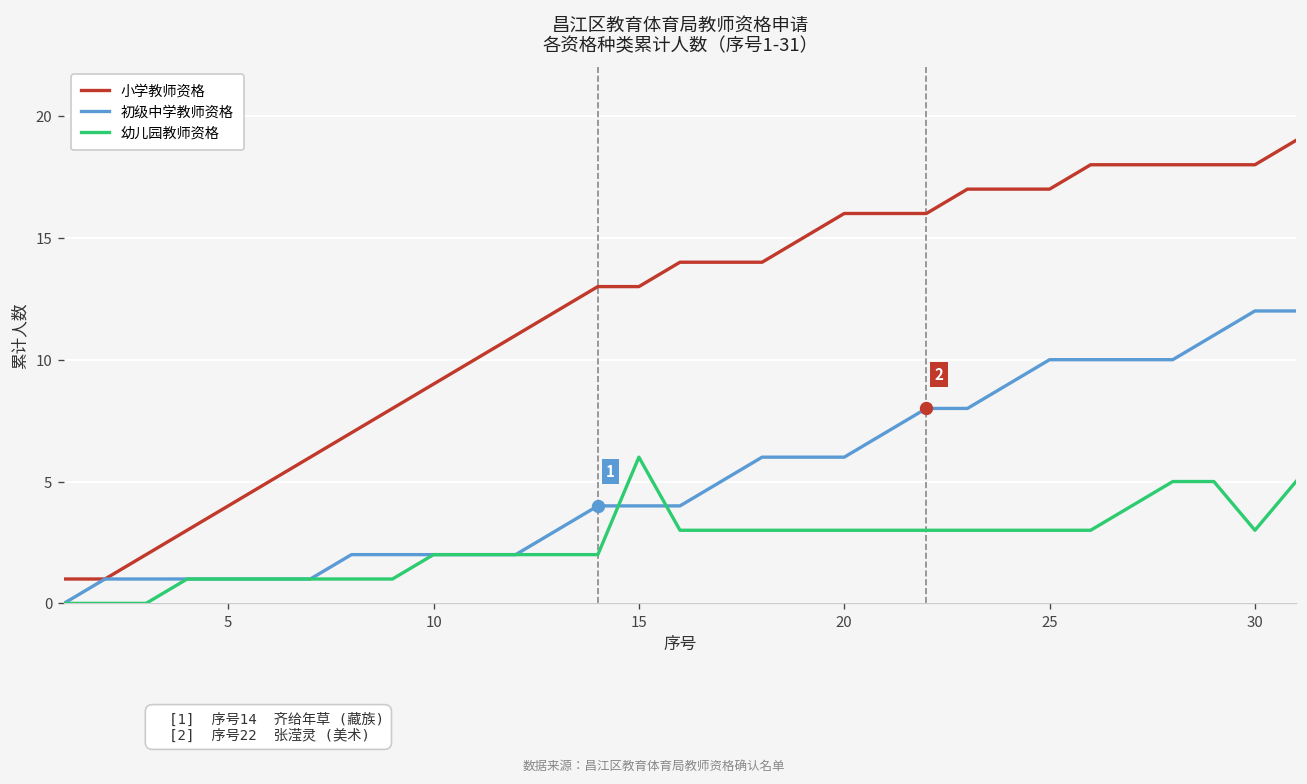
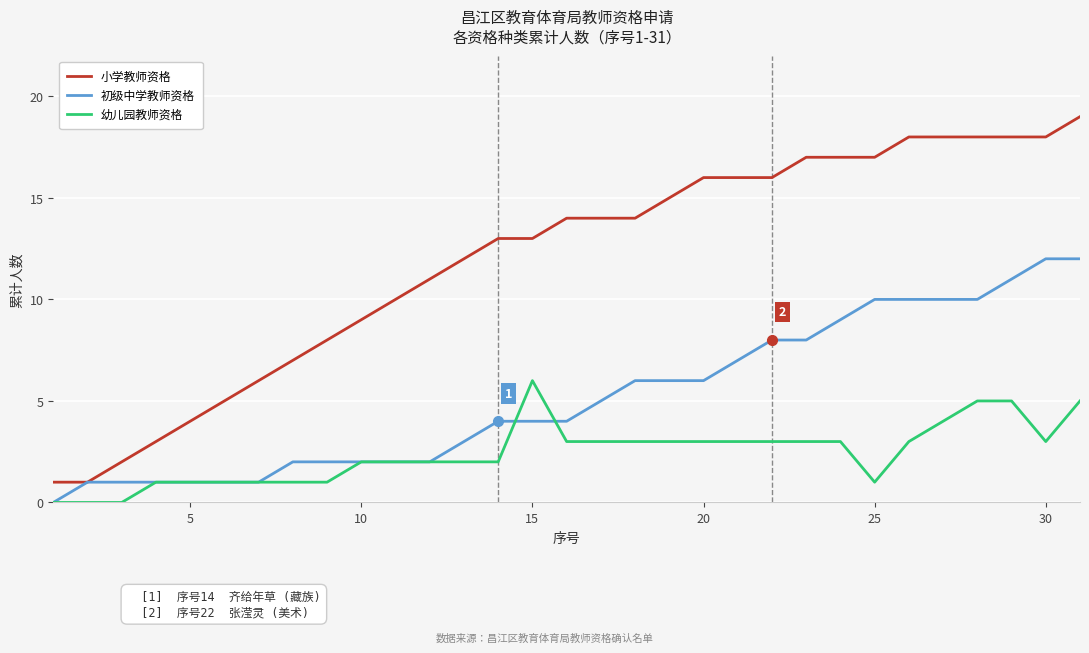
幼儿园教师资格, 25: 3 -> 1
